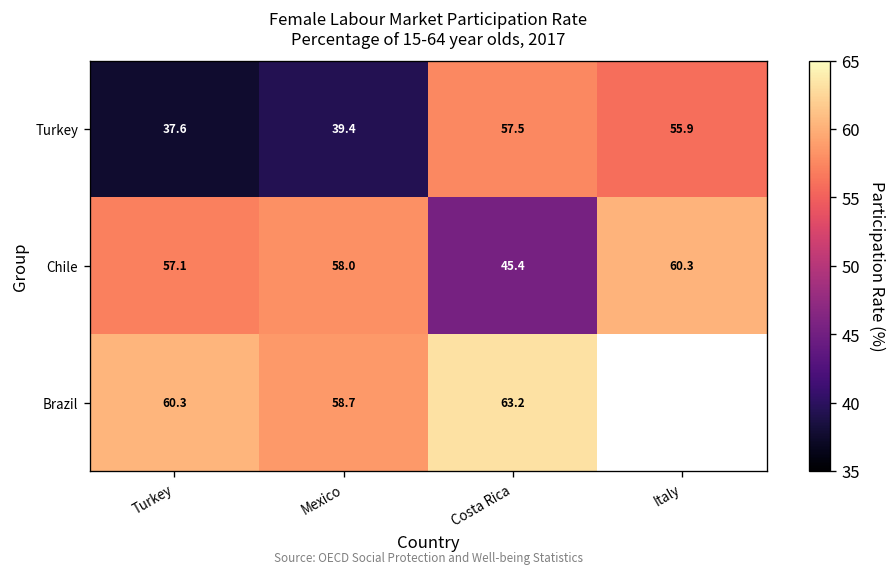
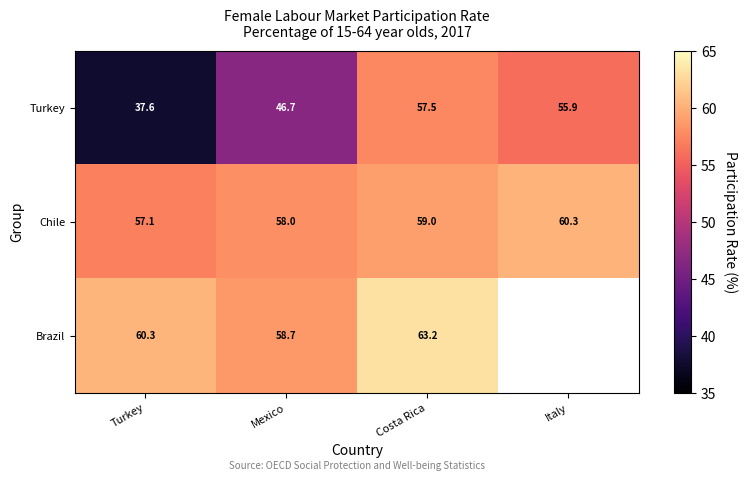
Turkey, Mexico: 39.4 -> 46.7
Chile, Costa Rica: 45.4 -> 59.0
